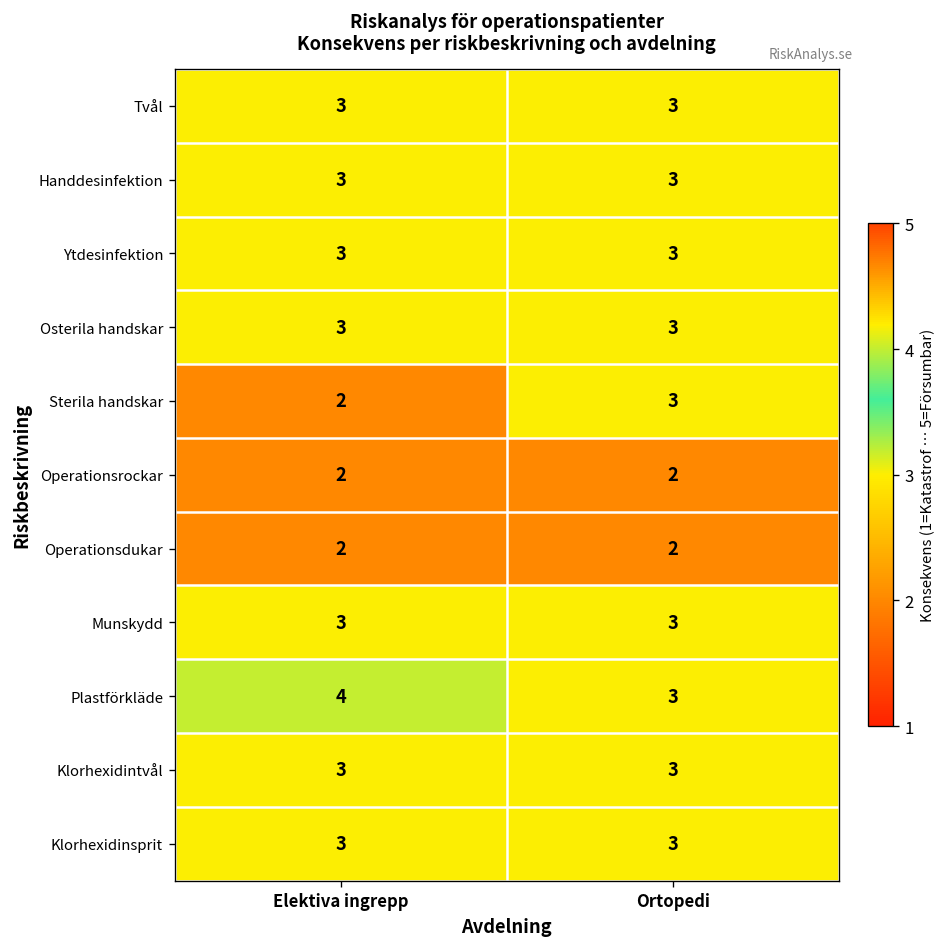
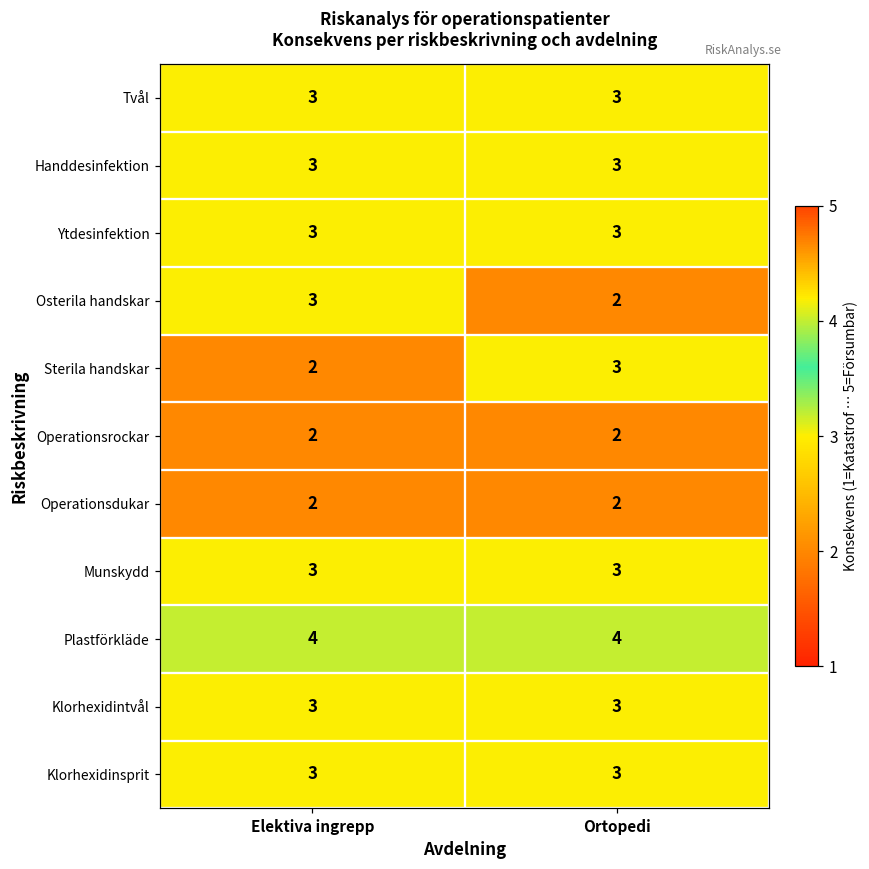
Osterila handskar, Ortopedi: 3 -> 2
Plastförkläde, Ortopedi: 3 -> 4
